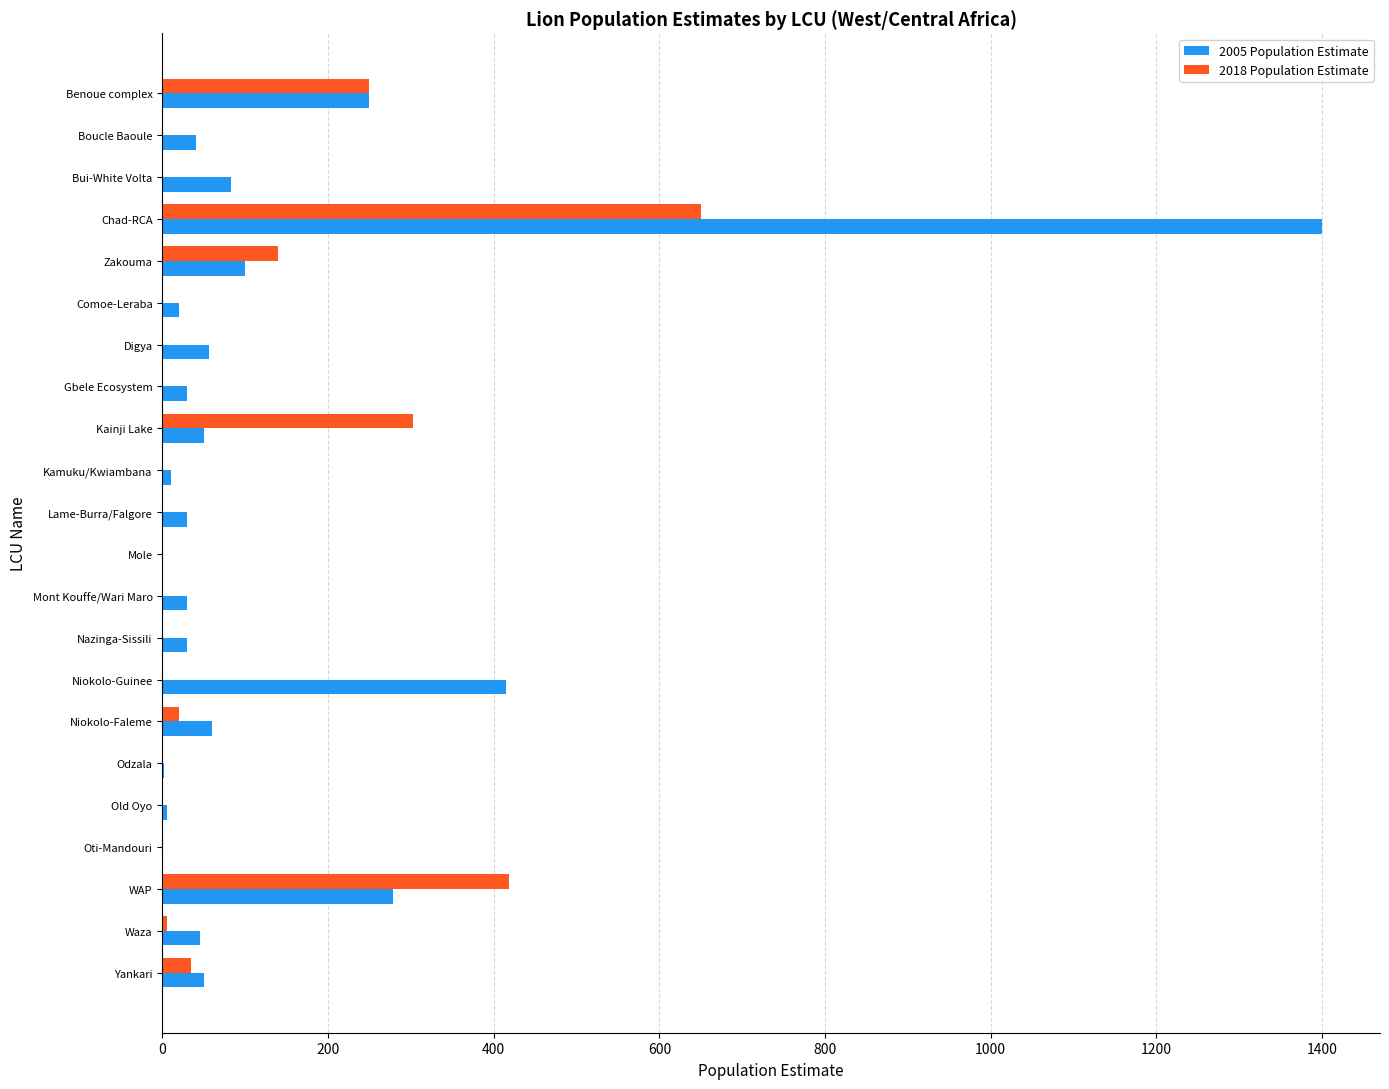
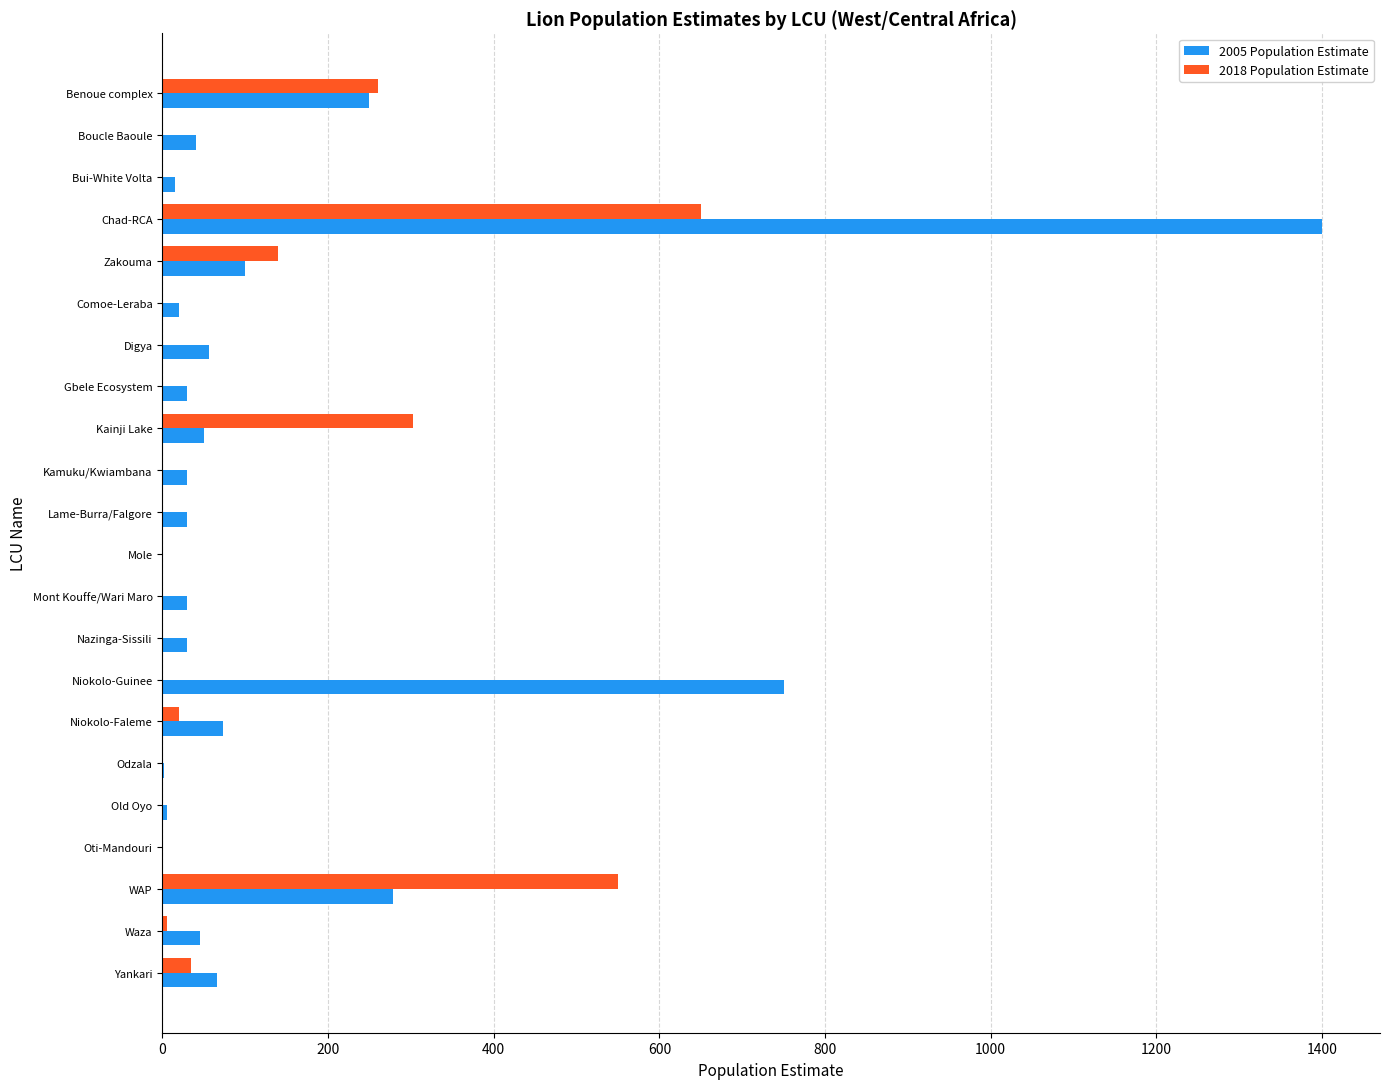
2018 Population Estimate, Benoue complex: 250 -> 260
2005 Population Estimate, Bui-White Volta: 80 -> 20
2005 Population Estimate, Kamuku/Kwiambana: 10 -> 30
2005 Population Estimate, Niokolo-Guinee: 420 -> 750
2005 Population Estimate, Niokolo-Faleme: 60 -> 70
2018 Population Estimate, WAP: 420 -> 550
2005 Population Estimate, Yankari: 50 -> 70
